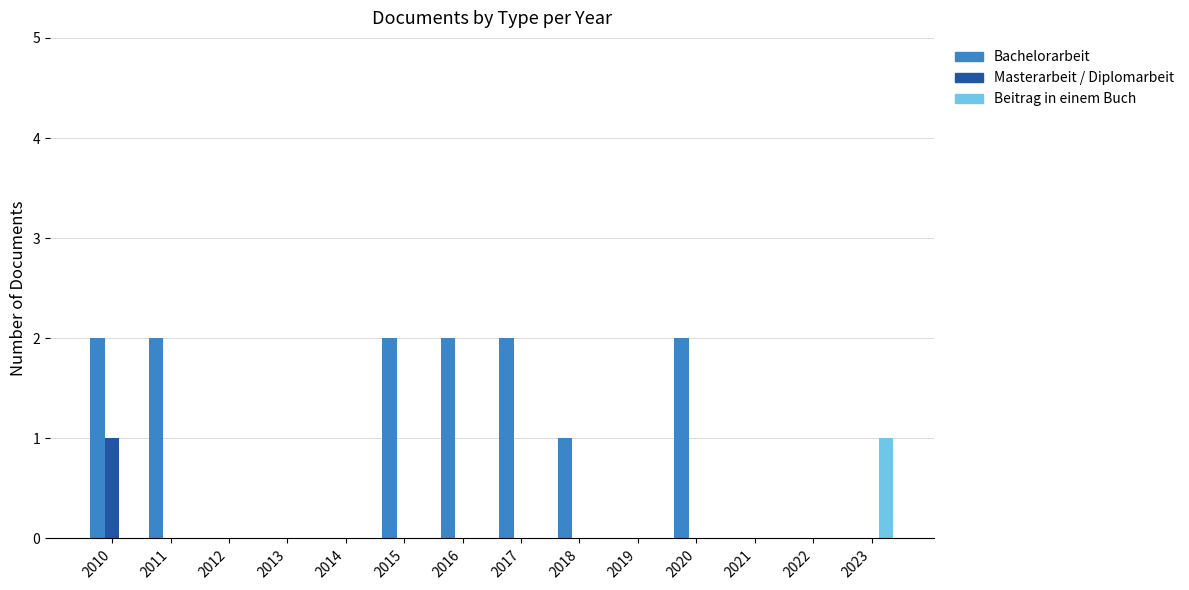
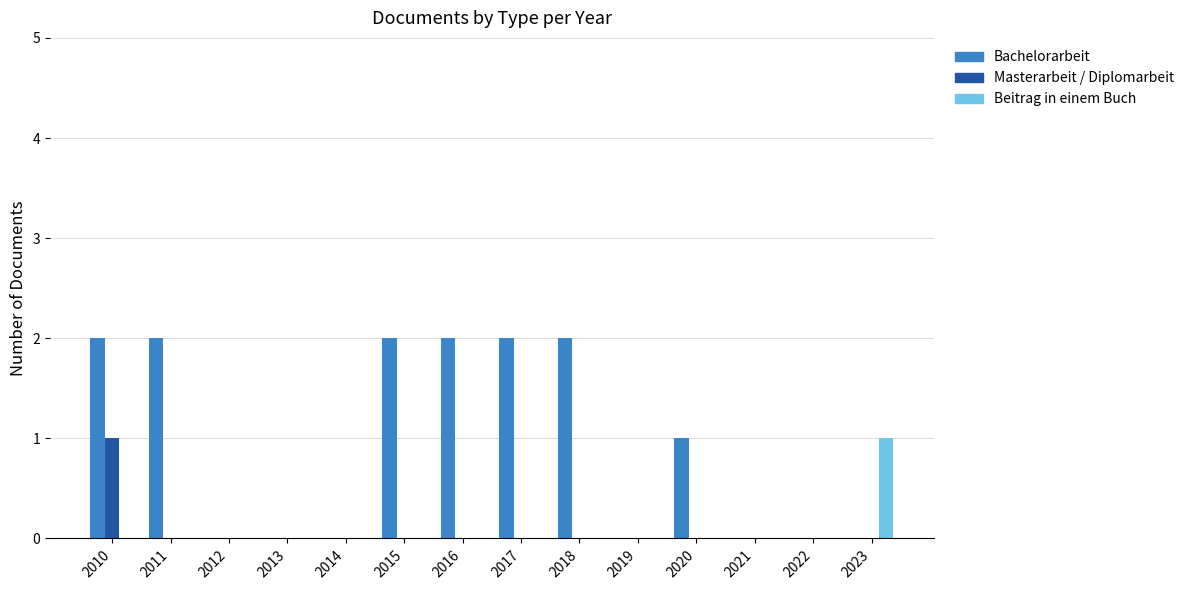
Bachelorarbeit, 2018: 1 -> 2
Bachelorarbeit, 2020: 2 -> 1
